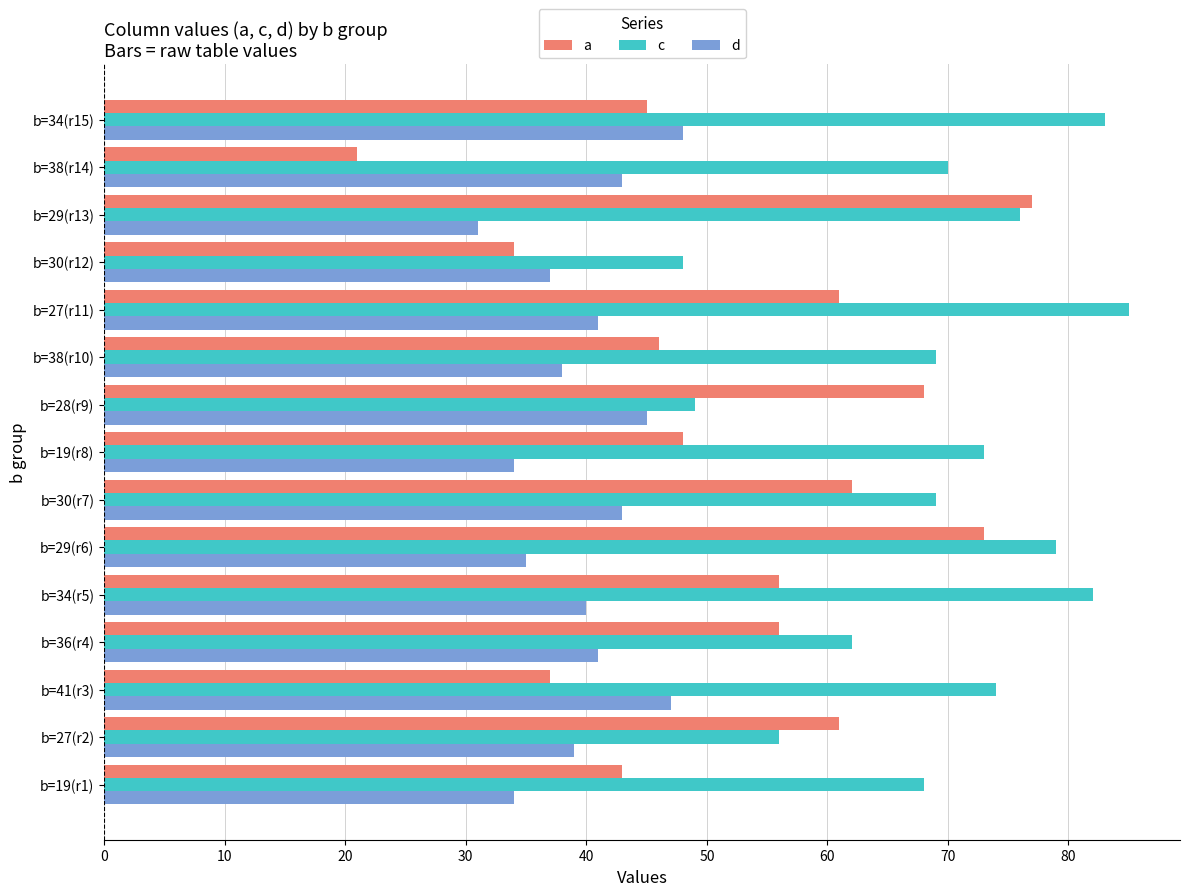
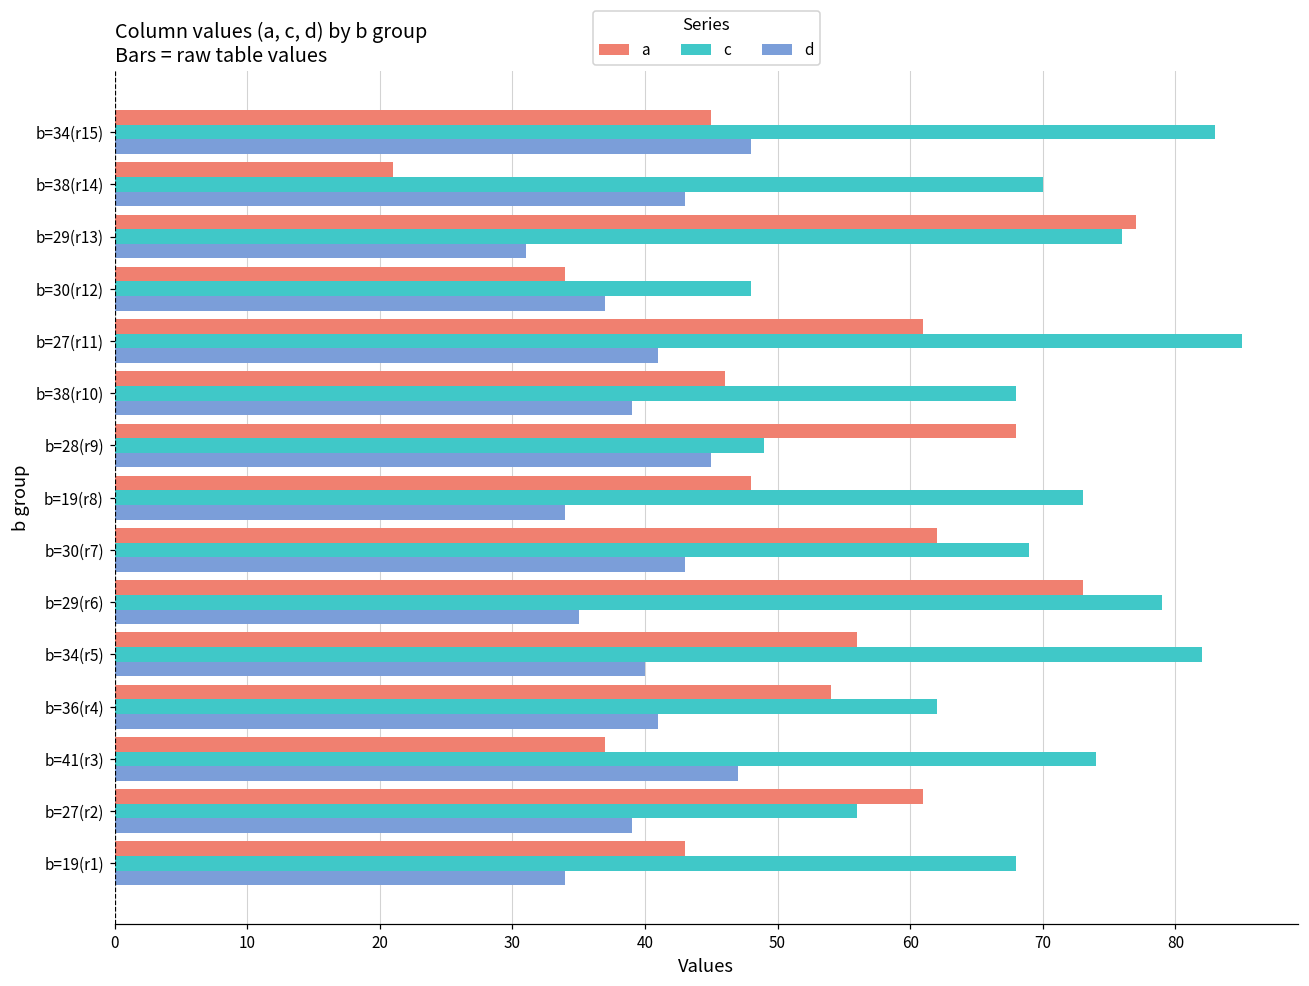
c, b=38(r10): 69 -> 68
d, b=38(r10): 38 -> 39
a, b=36(r4): 56 -> 54
